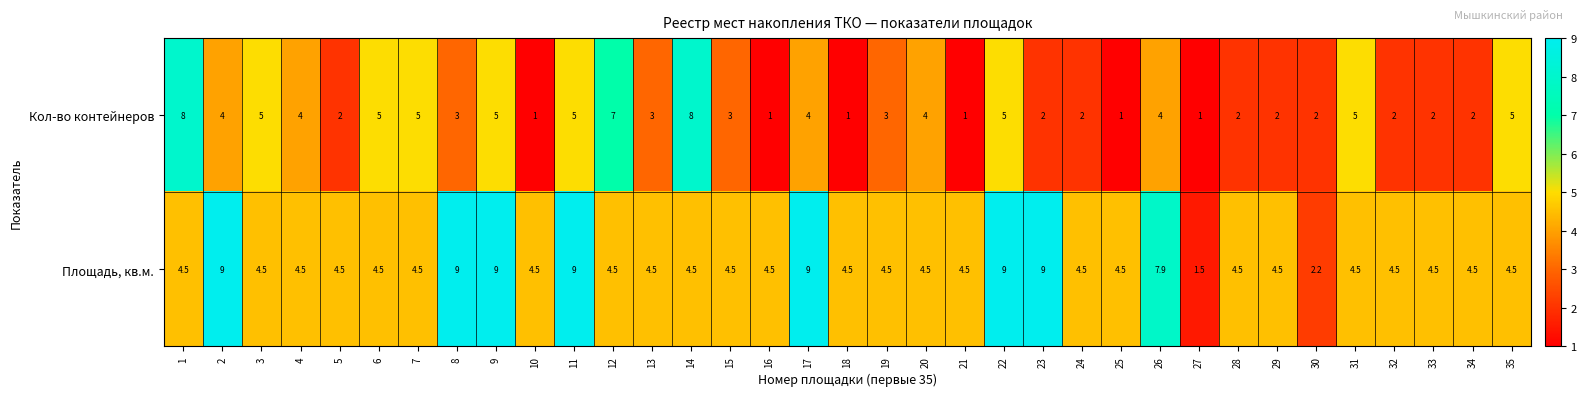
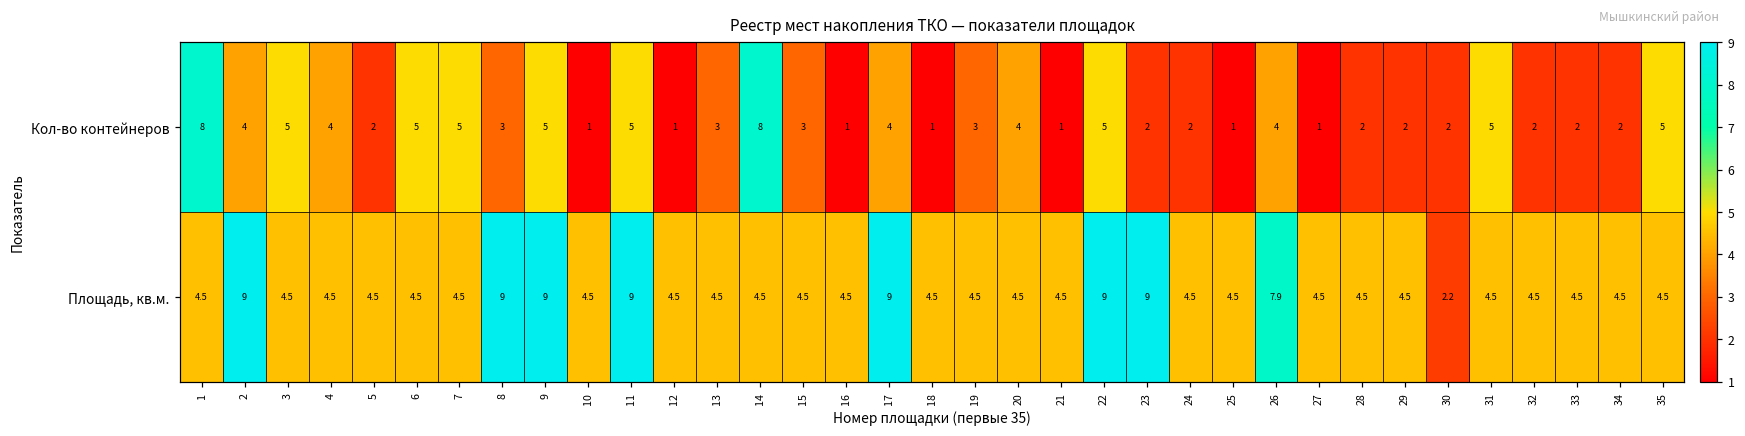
Кол-во контейнеров, 12: 7 -> 1
Площадь, кв.м., 27: 1.5 -> 4.5
